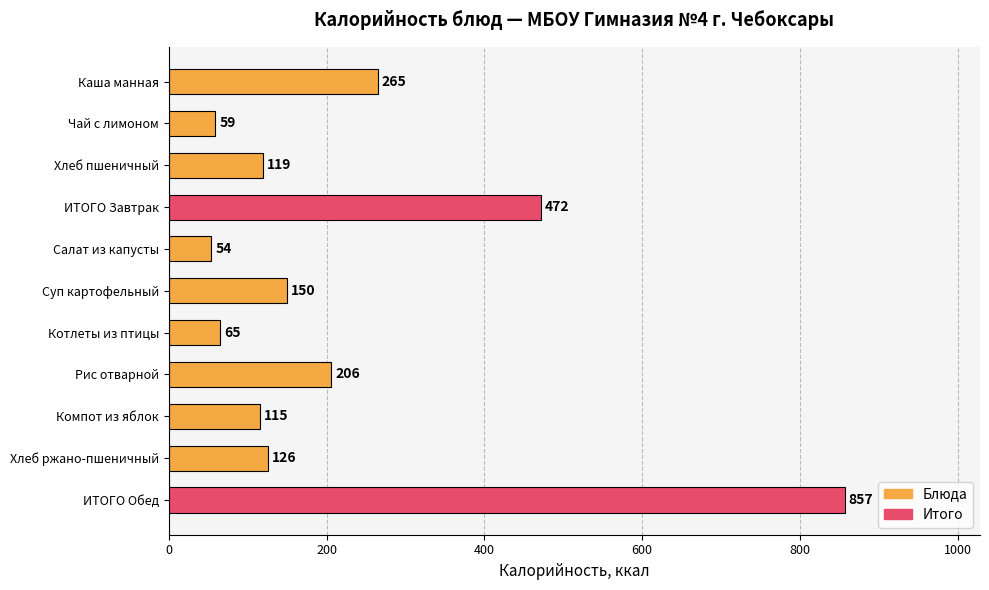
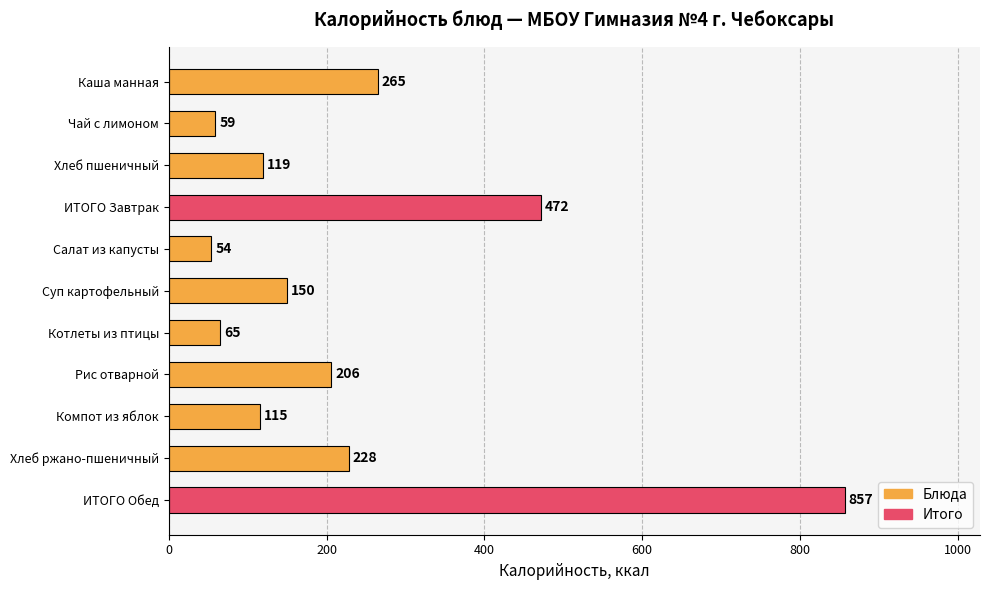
Хлеб ржано-пшеничный: 126 -> 228
